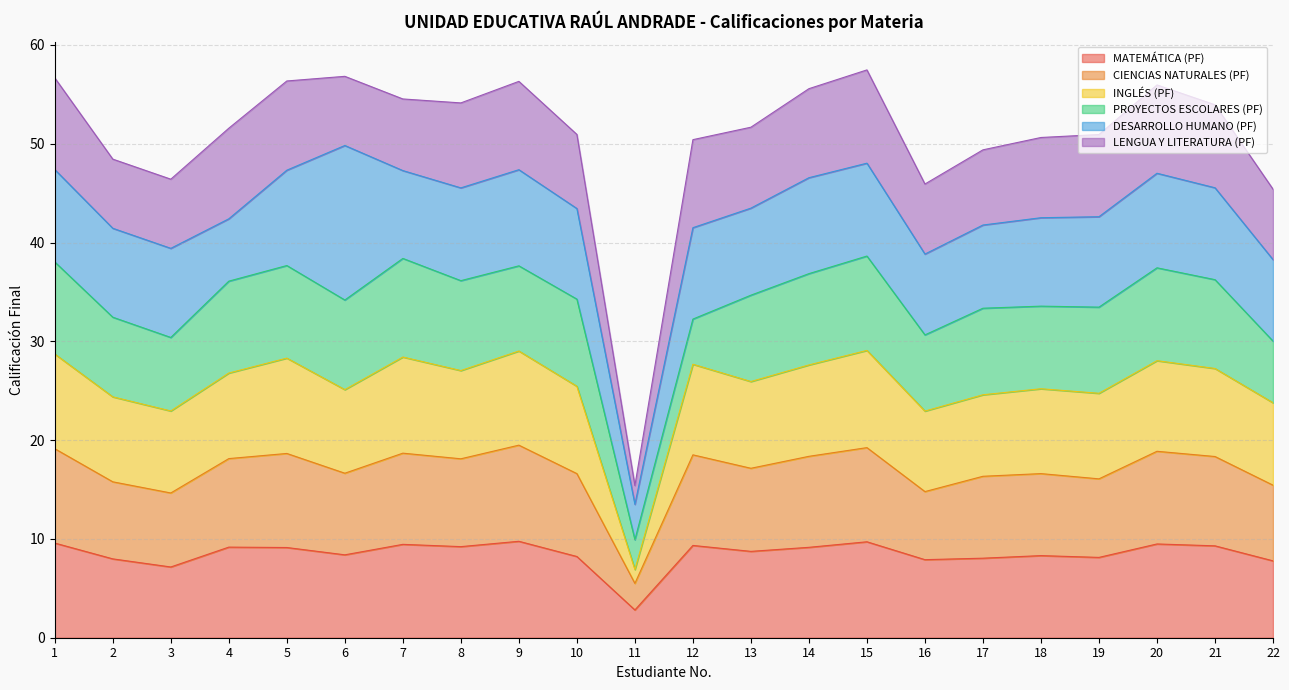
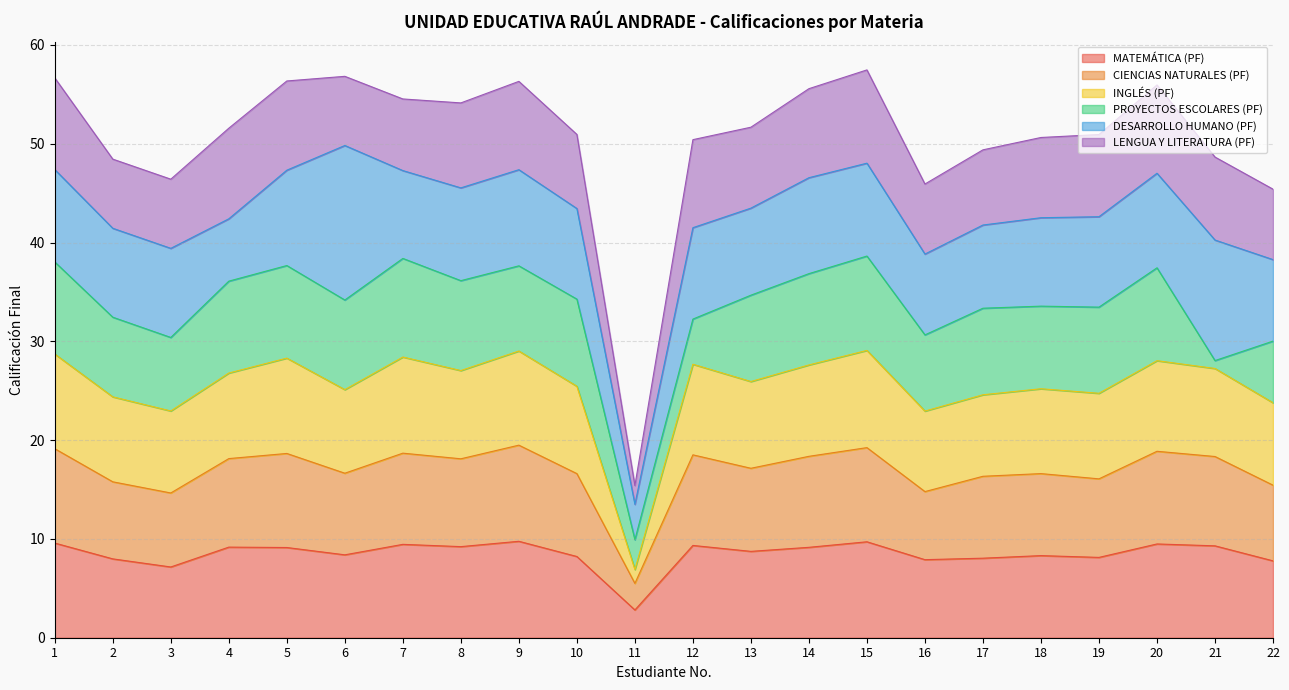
PROYECTOS ESCOLARES (PF), 21: 9 -> 1
DESARROLLO HUMANO (PF), 21: 9 -> 12
